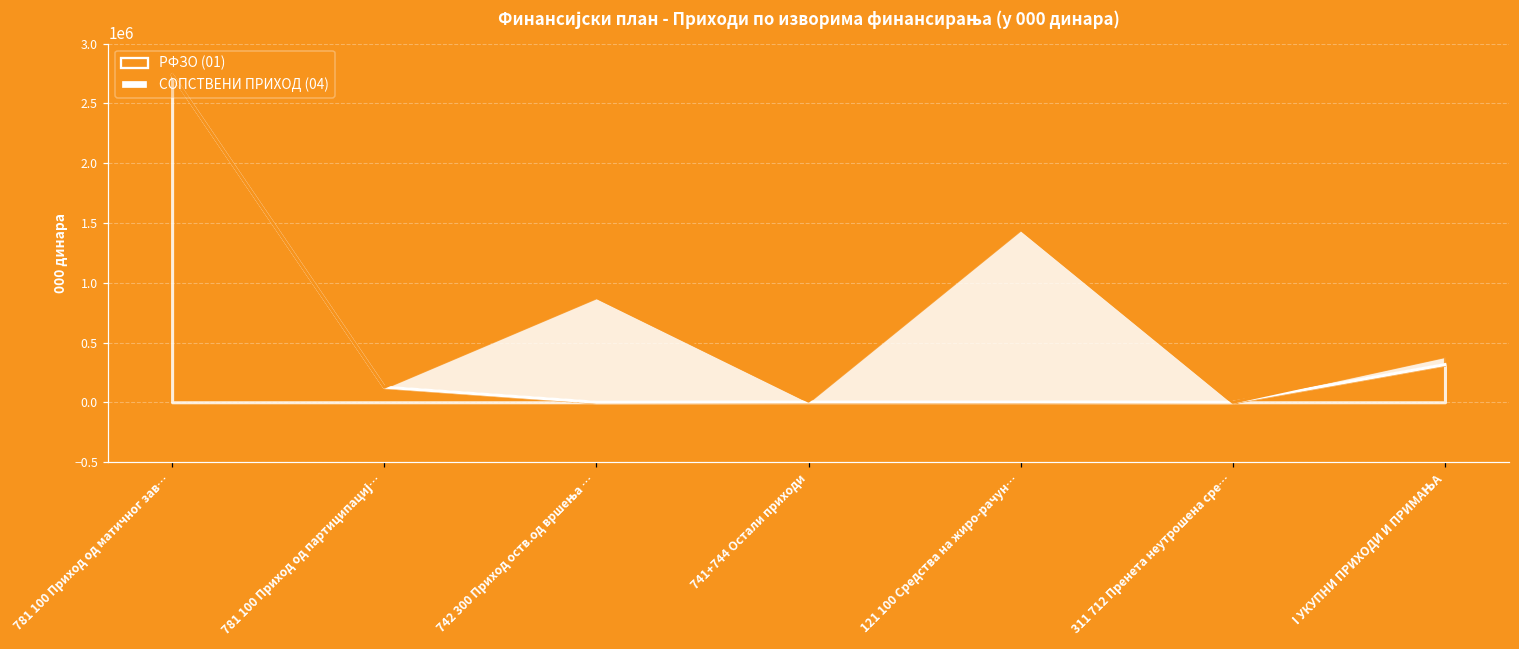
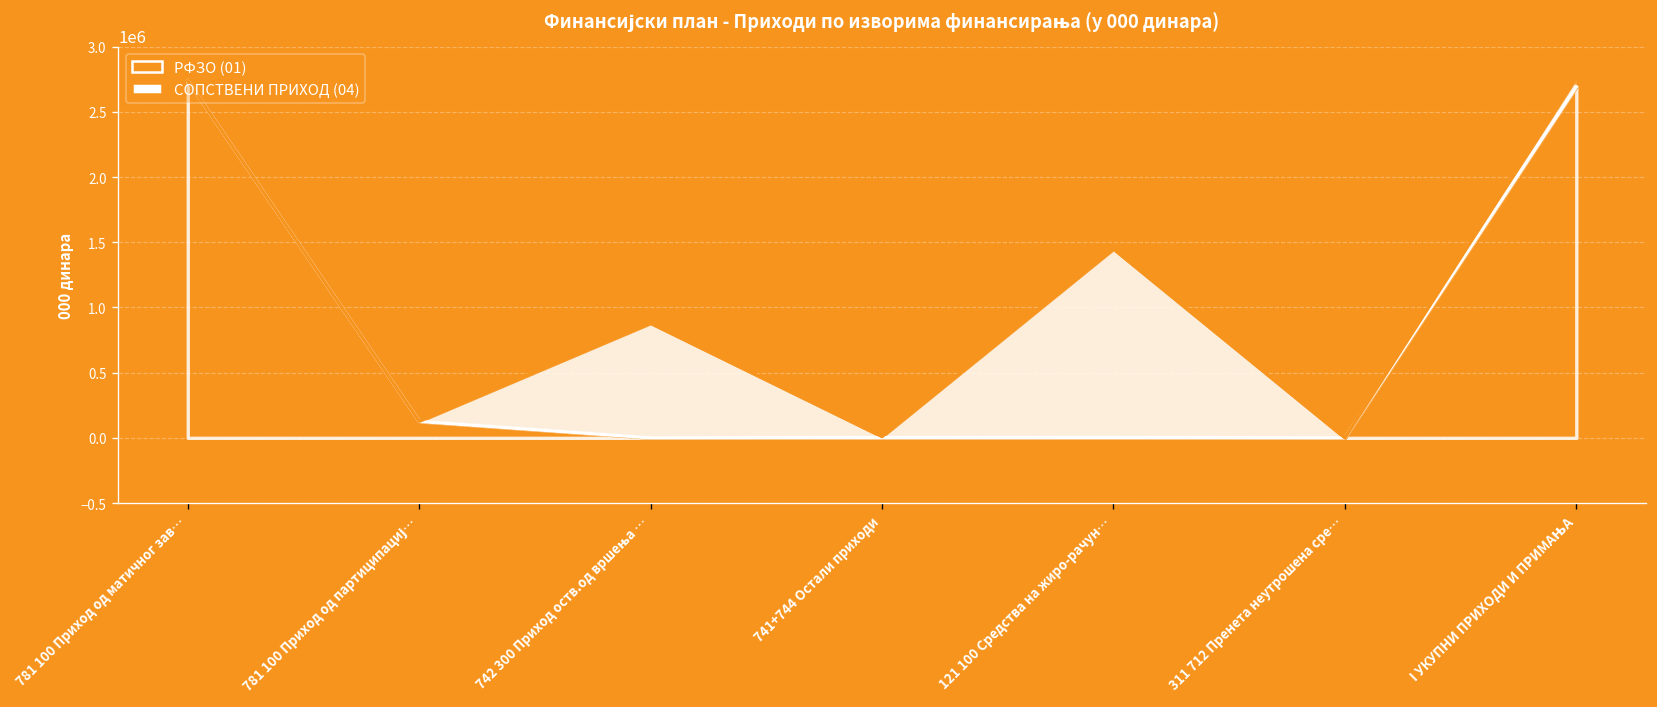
РФЗО (01), I УКУПНИ ПРИХОДИ И ПРИМАЊА: 320000 -> 2690000
